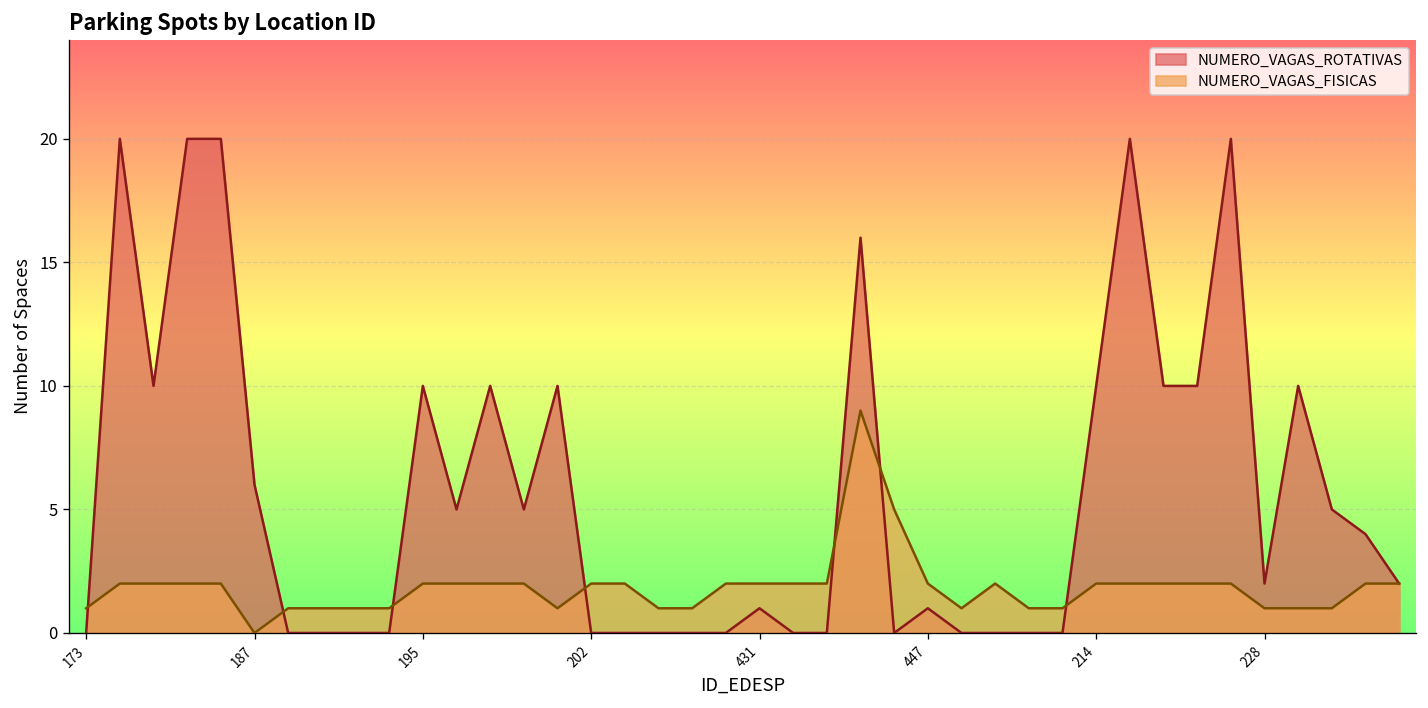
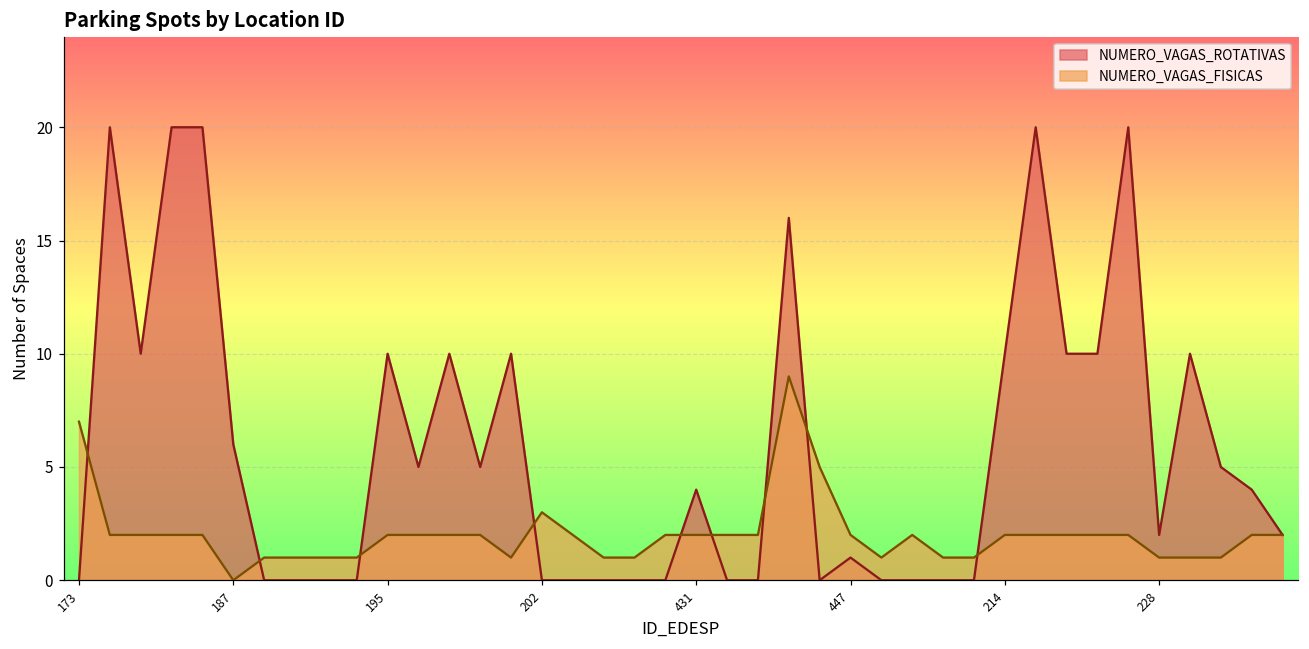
NUMERO_VAGAS_FISICAS, 173: 1 -> 7
NUMERO_VAGAS_FISICAS, 202: 2 -> 3
NUMERO_VAGAS_ROTATIVAS, 431: 1 -> 4
